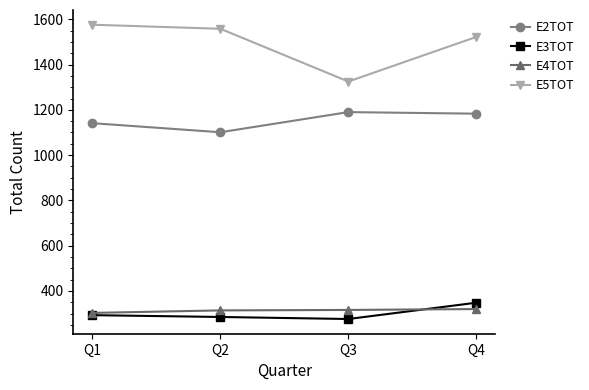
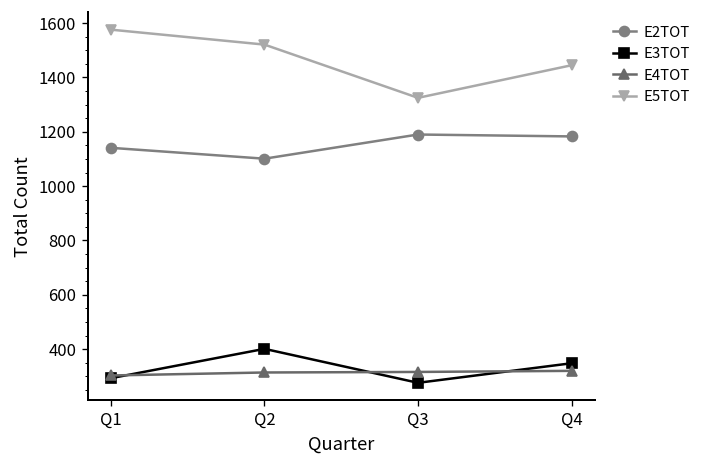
E3TOT, Q2: 290 -> 400
E5TOT, Q2: 1560 -> 1520
E5TOT, Q4: 1520 -> 1450
